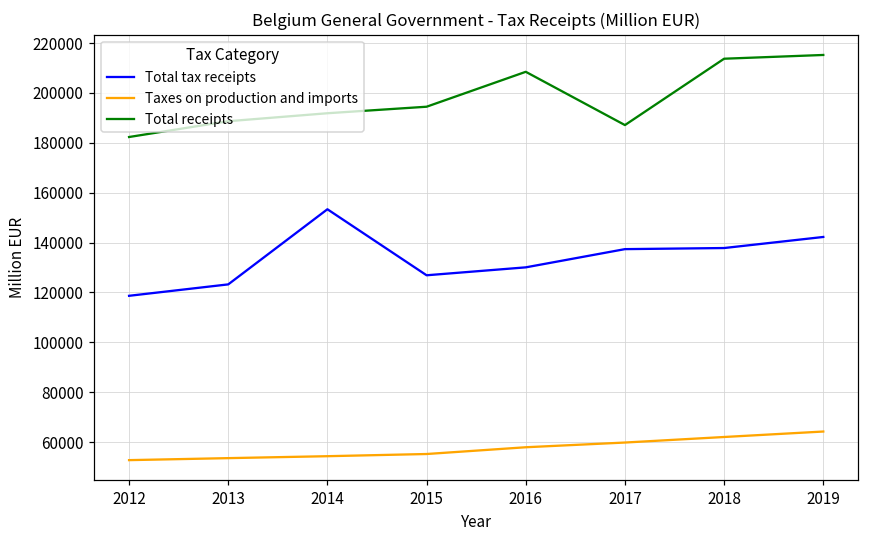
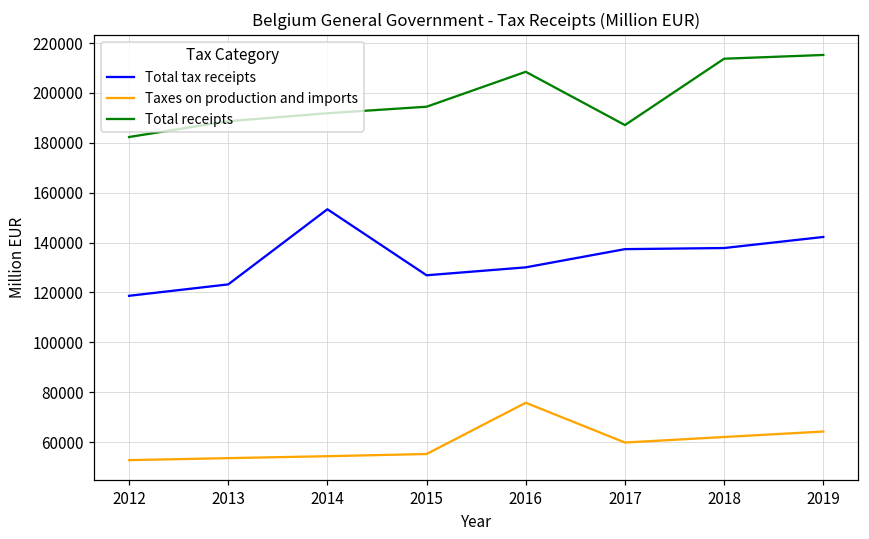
Taxes on production and imports, 2016: 58000 -> 76000
